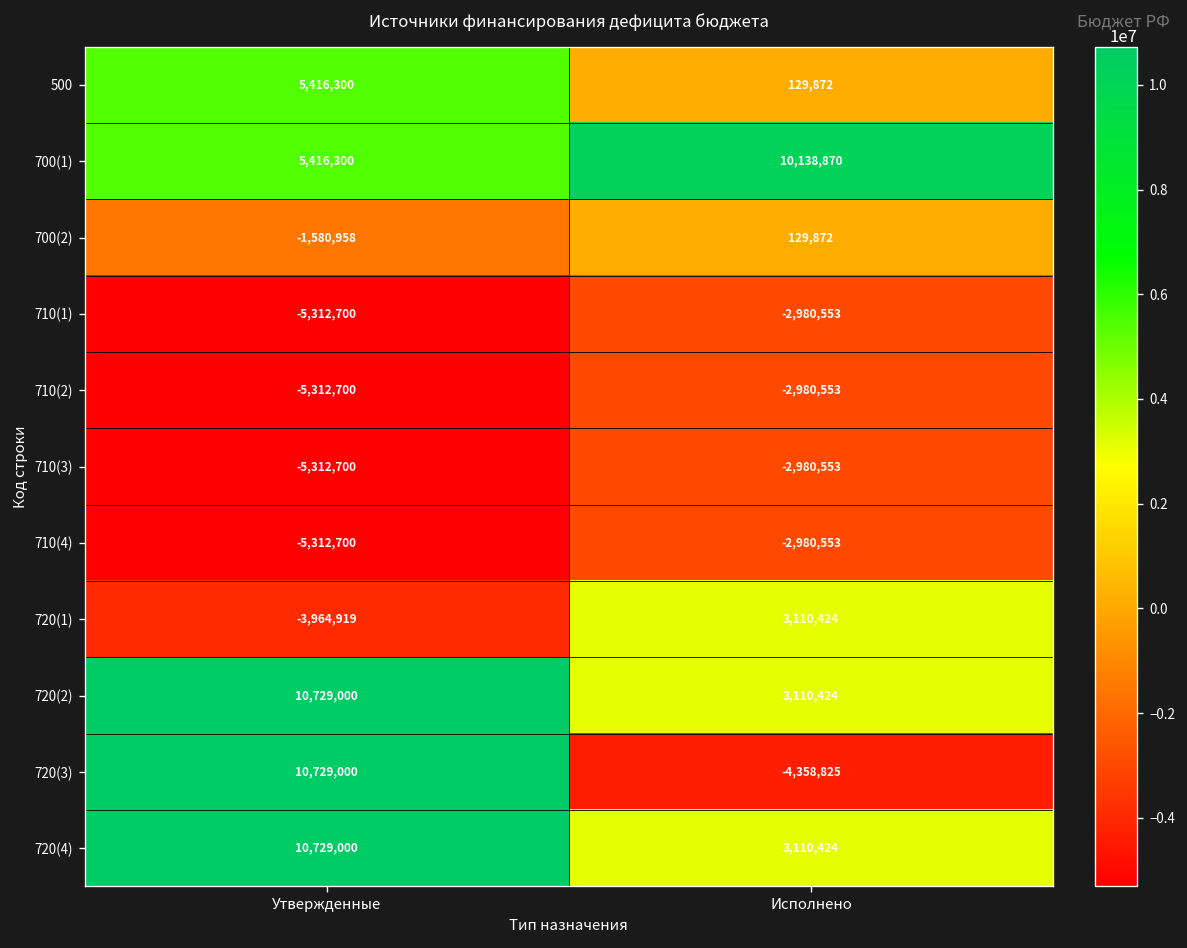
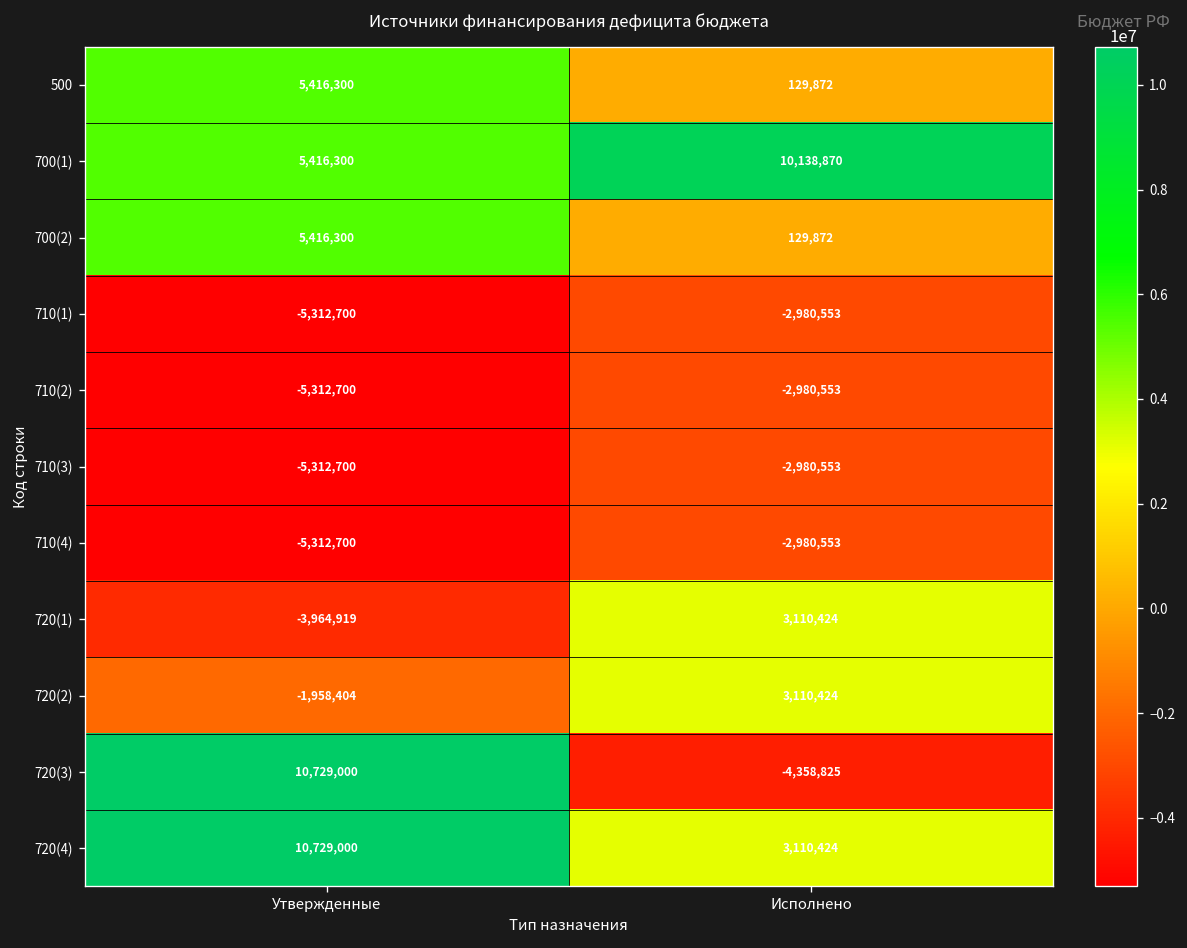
700(2), Утвержденные: -1,580,958 -> 5,416,300
720(2), Утвержденные: 10,729,000 -> -1,958,404
